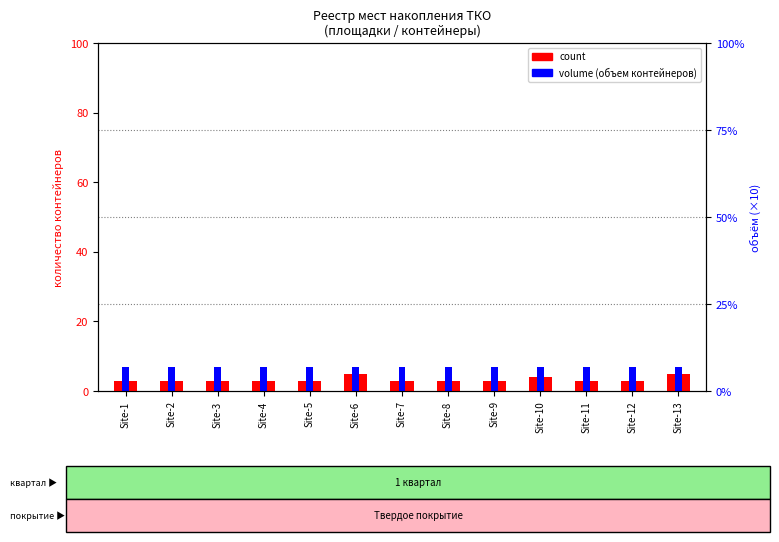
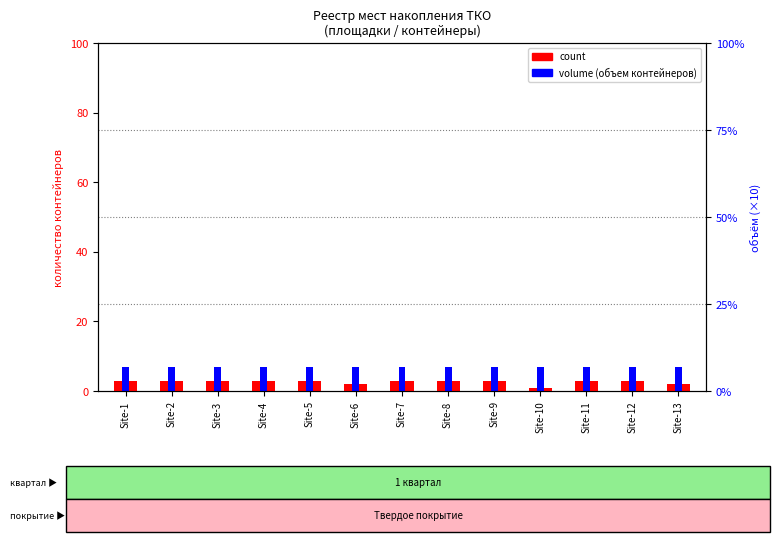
count, Site-6: 5 -> 2
count, Site-10: 4 -> 1
count, Site-13: 5 -> 2
